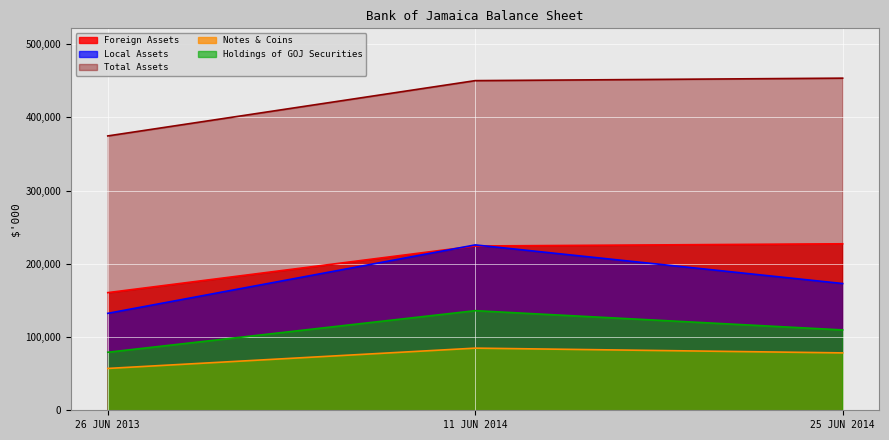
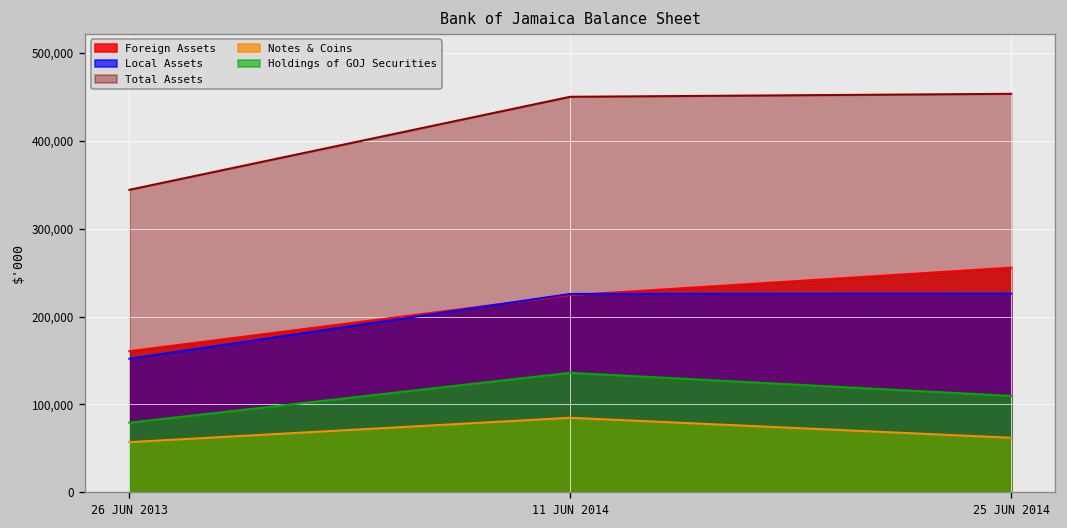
Local Assets, 26 JUN 2013: 130,000 -> 150,000
Total Assets, 26 JUN 2013: 370,000 -> 340,000
Foreign Assets, 25 JUN 2014: 230,000 -> 260,000
Local Assets, 25 JUN 2014: 170,000 -> 230,000
Notes & Coins, 25 JUN 2014: 80,000 -> 60,000
